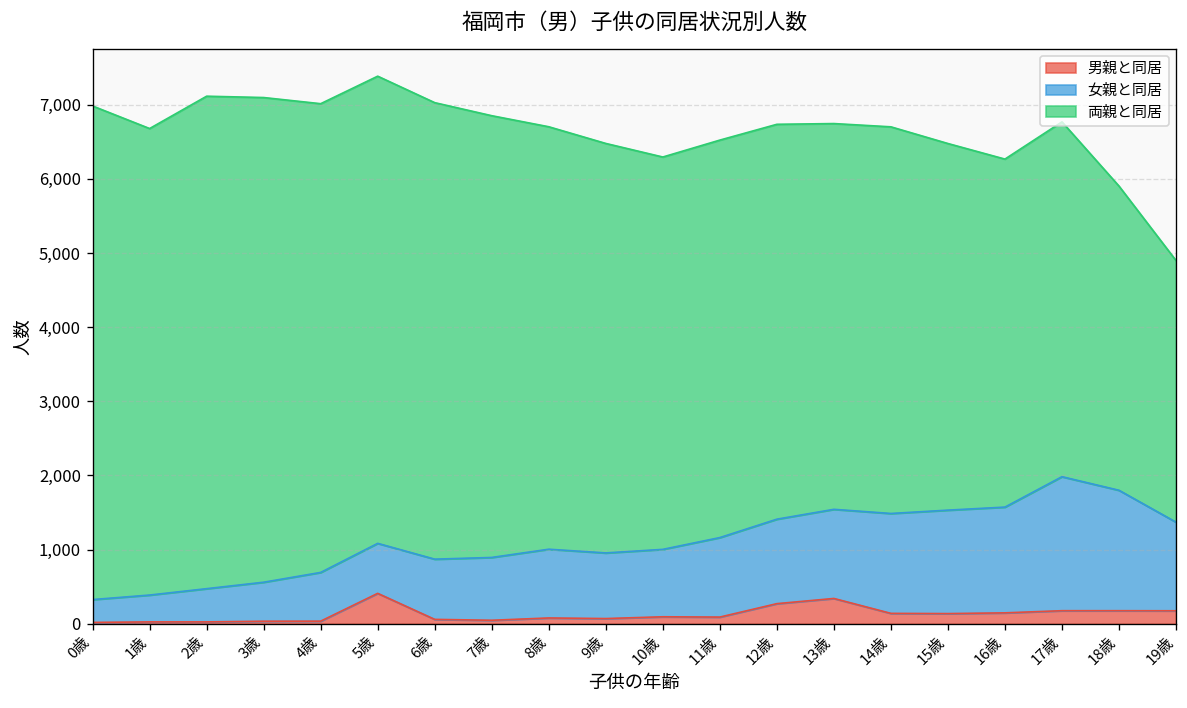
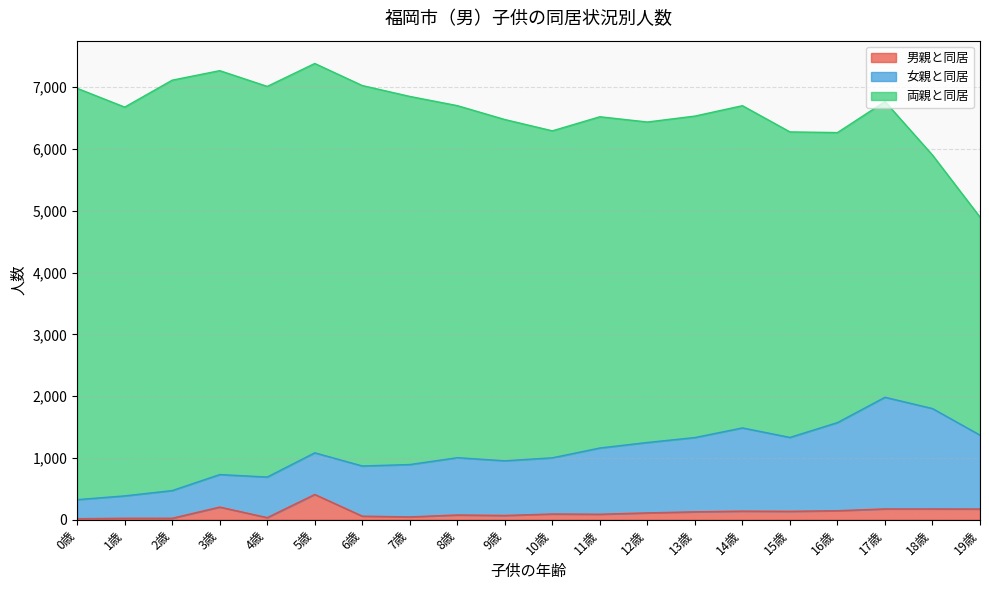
男親と同居, 3歳: 0 -> 200
男親と同居, 12歳: 300 -> 100
両親と同居, 12歳: 5,300 -> 5,200
男親と同居, 13歳: 300 -> 100
女親と同居, 15歳: 1,400 -> 1,200
